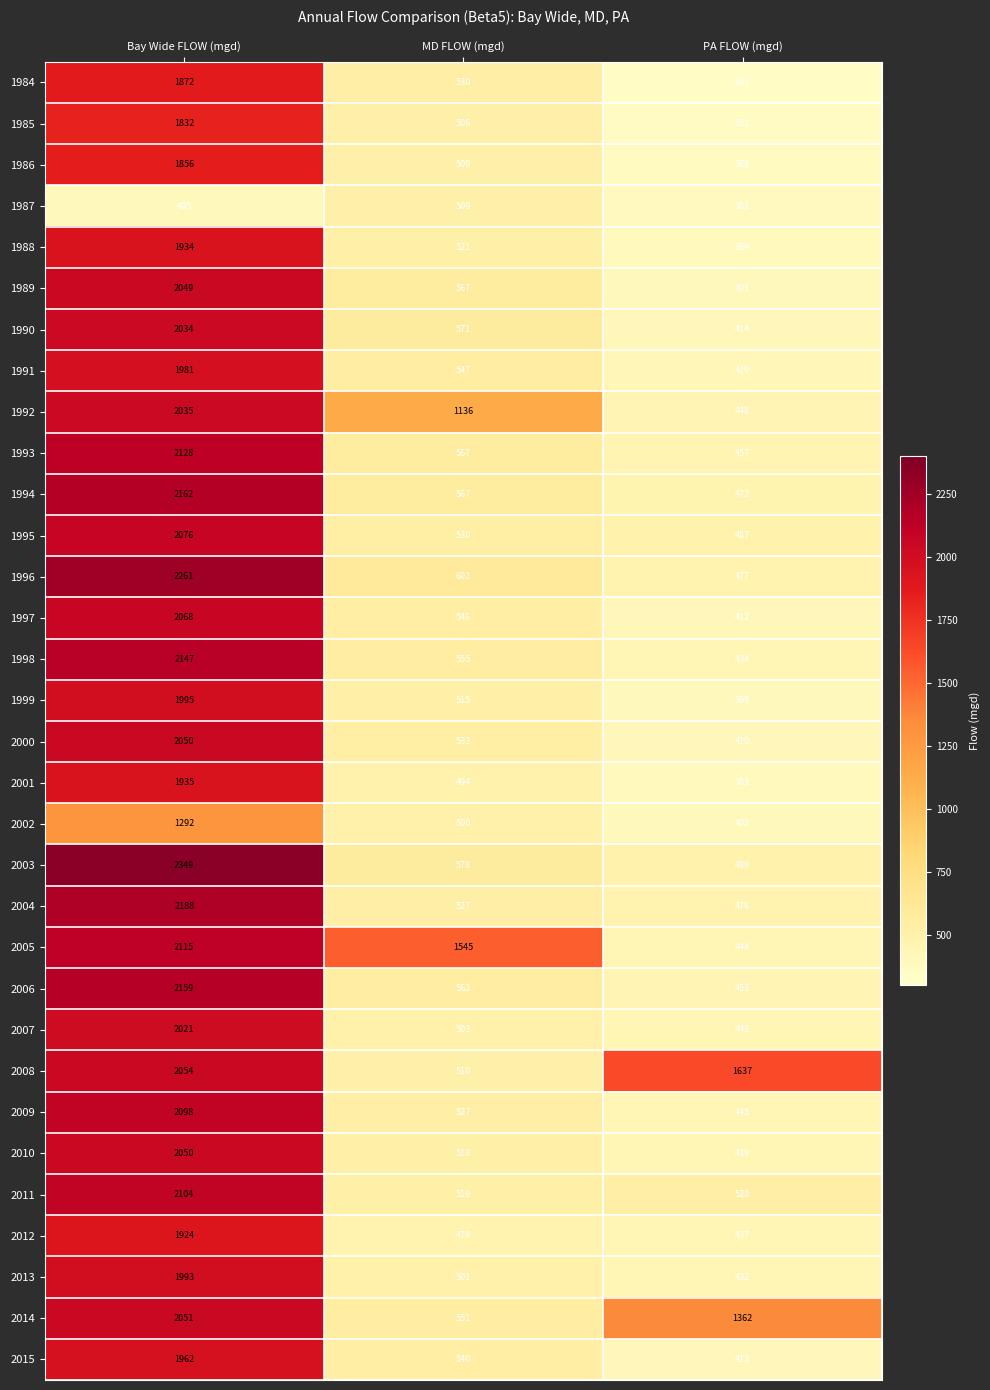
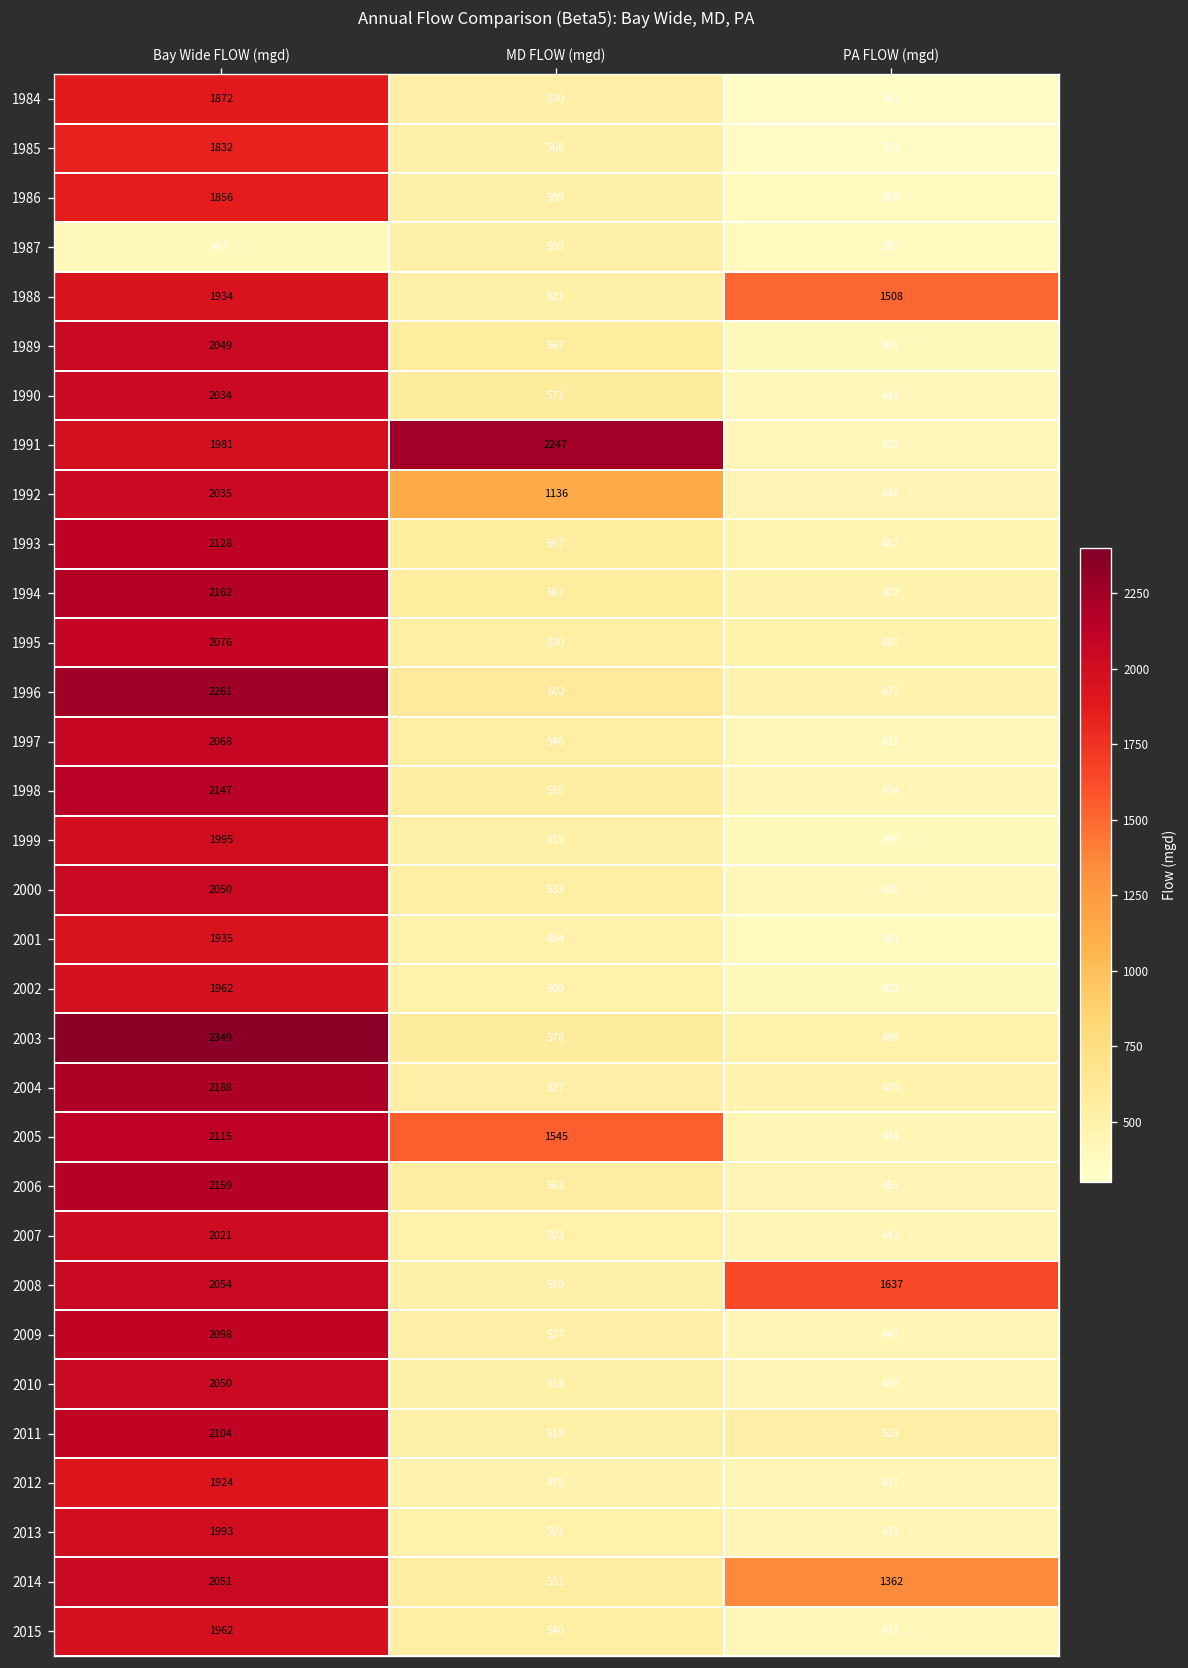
1988, PA FLOW (mgd): 389 -> 1508
1991, MD FLOW (mgd): 547 -> 2247
2002, Bay Wide FLOW (mgd): 1292 -> 1962
